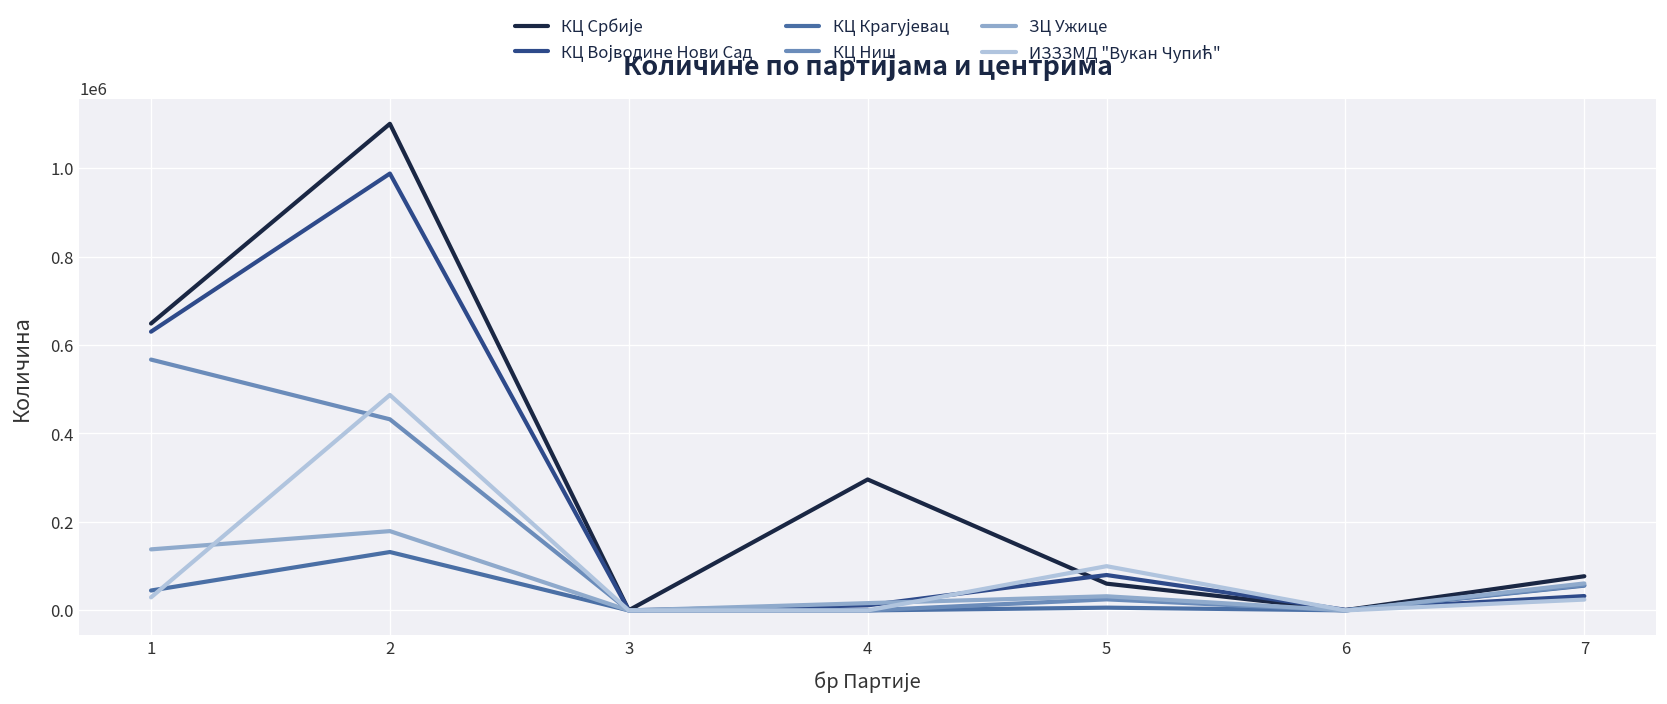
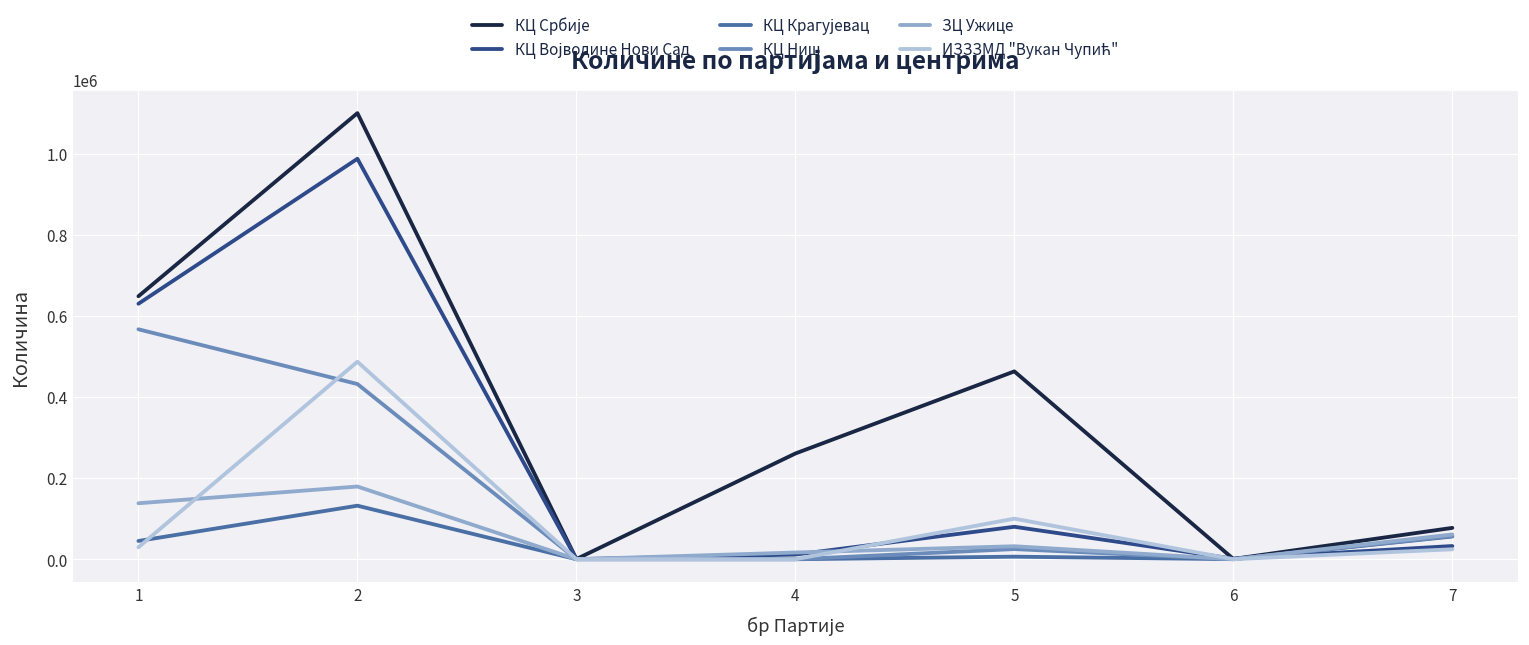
КЦ Србије, 4: 300000 -> 260000
КЦ Србије, 5: 60000 -> 460000
